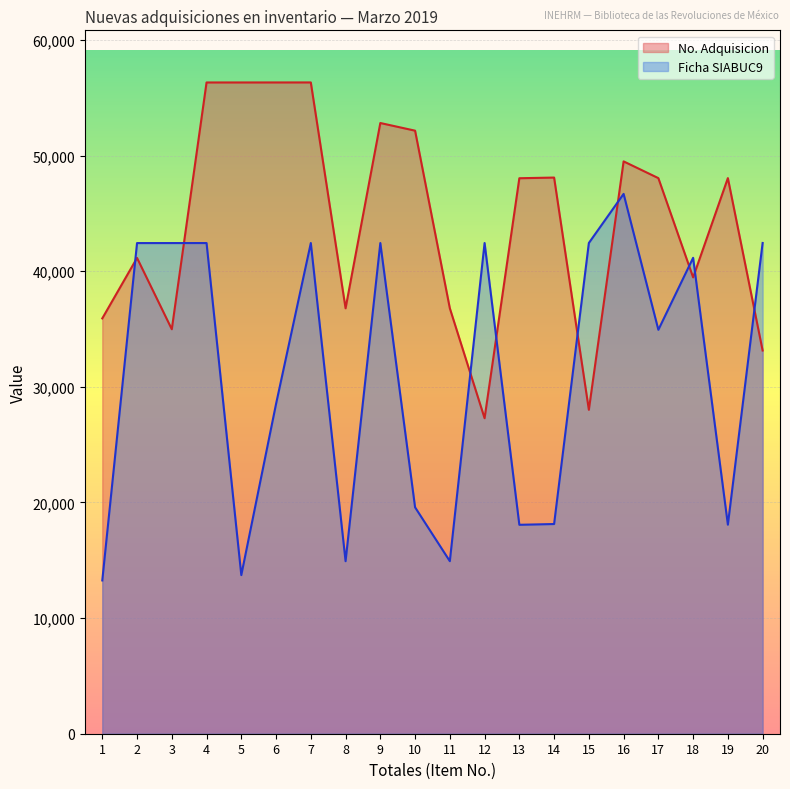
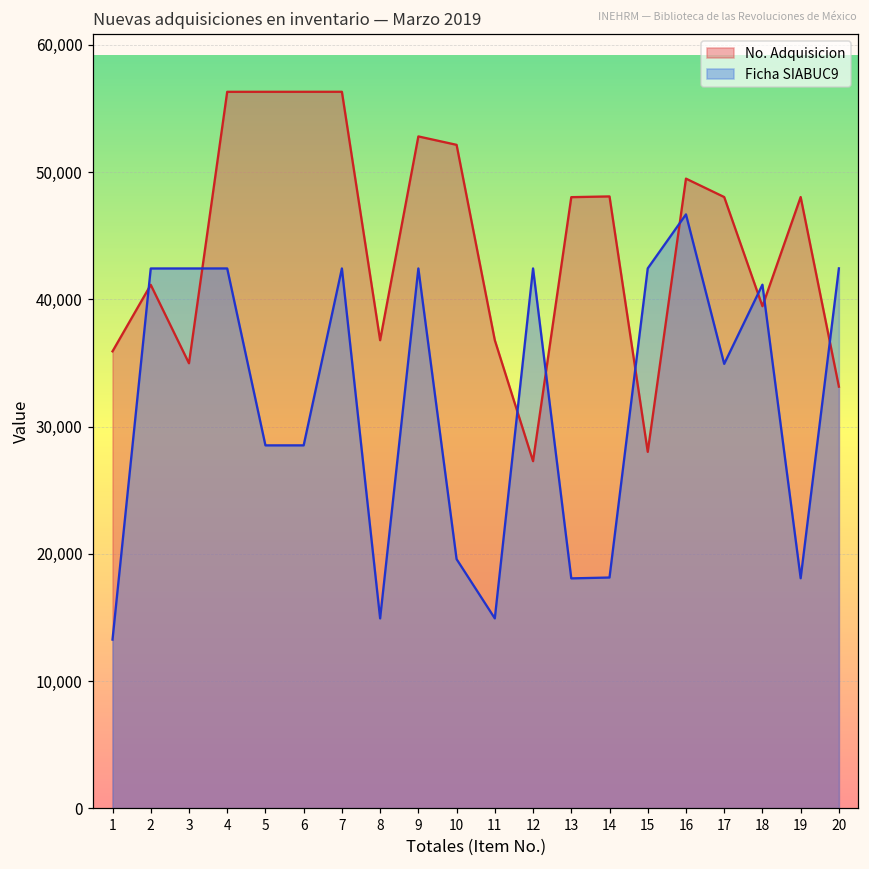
Ficha SIABUC9, 5: 13,700 -> 28,500
